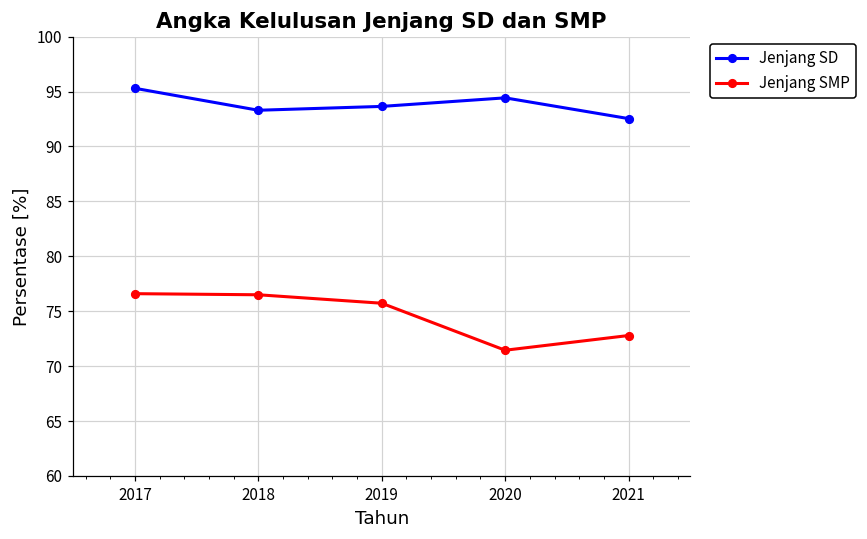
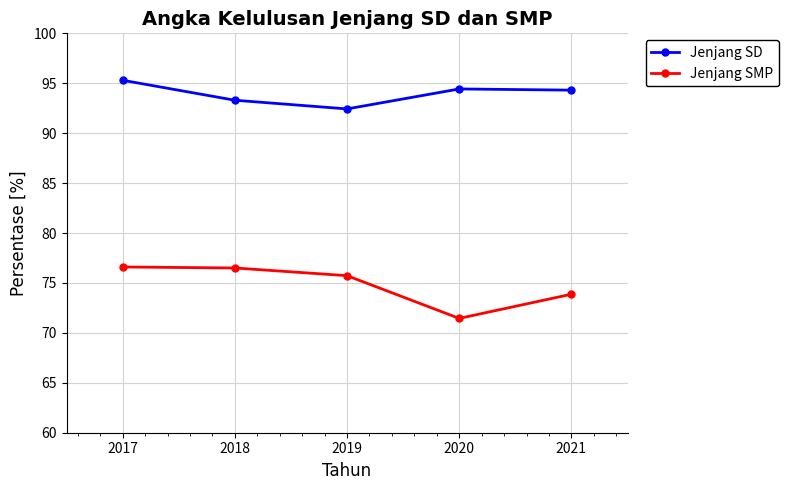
Jenjang SD, 2019: 94 -> 92
Jenjang SD, 2021: 93 -> 94
Jenjang SMP, 2021: 73 -> 74
